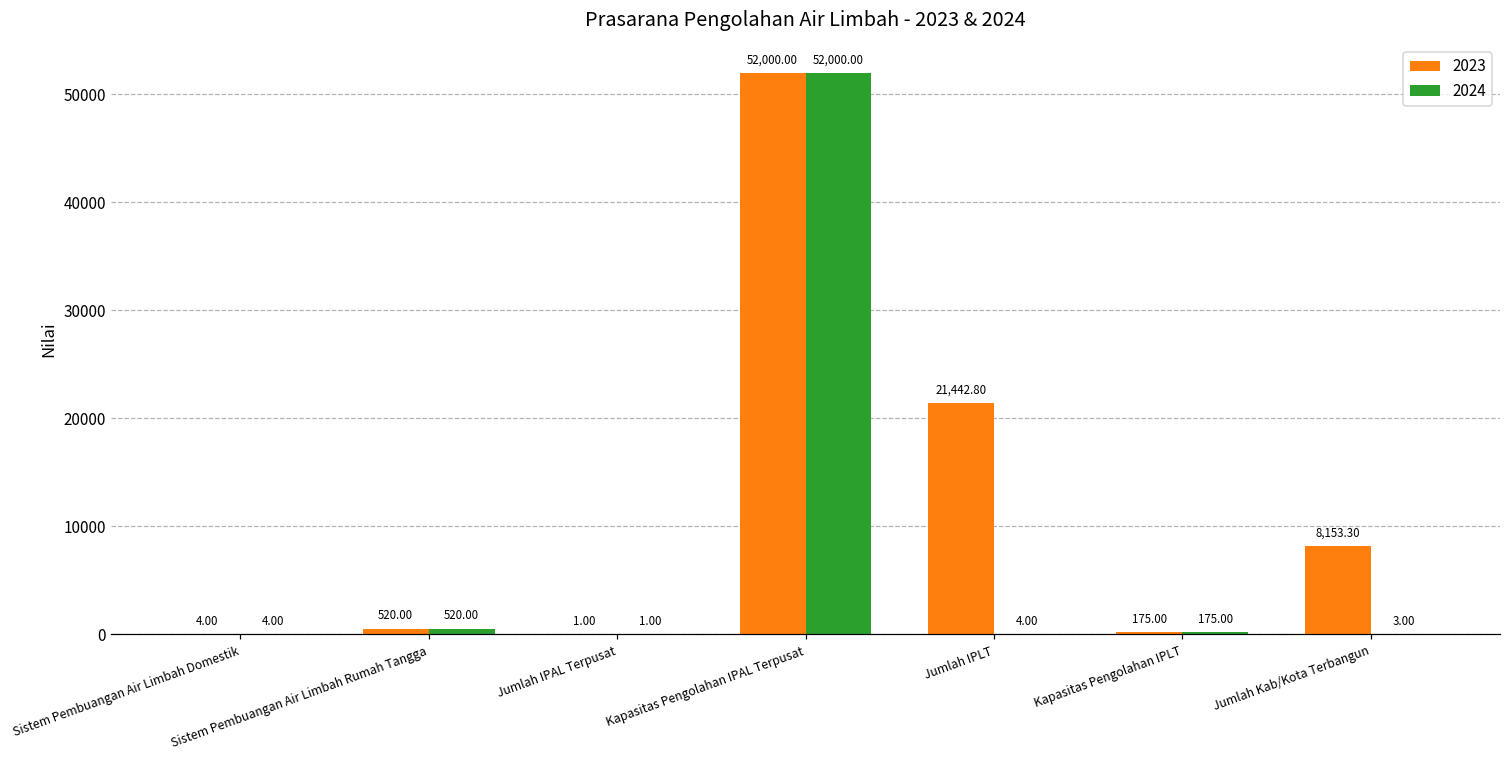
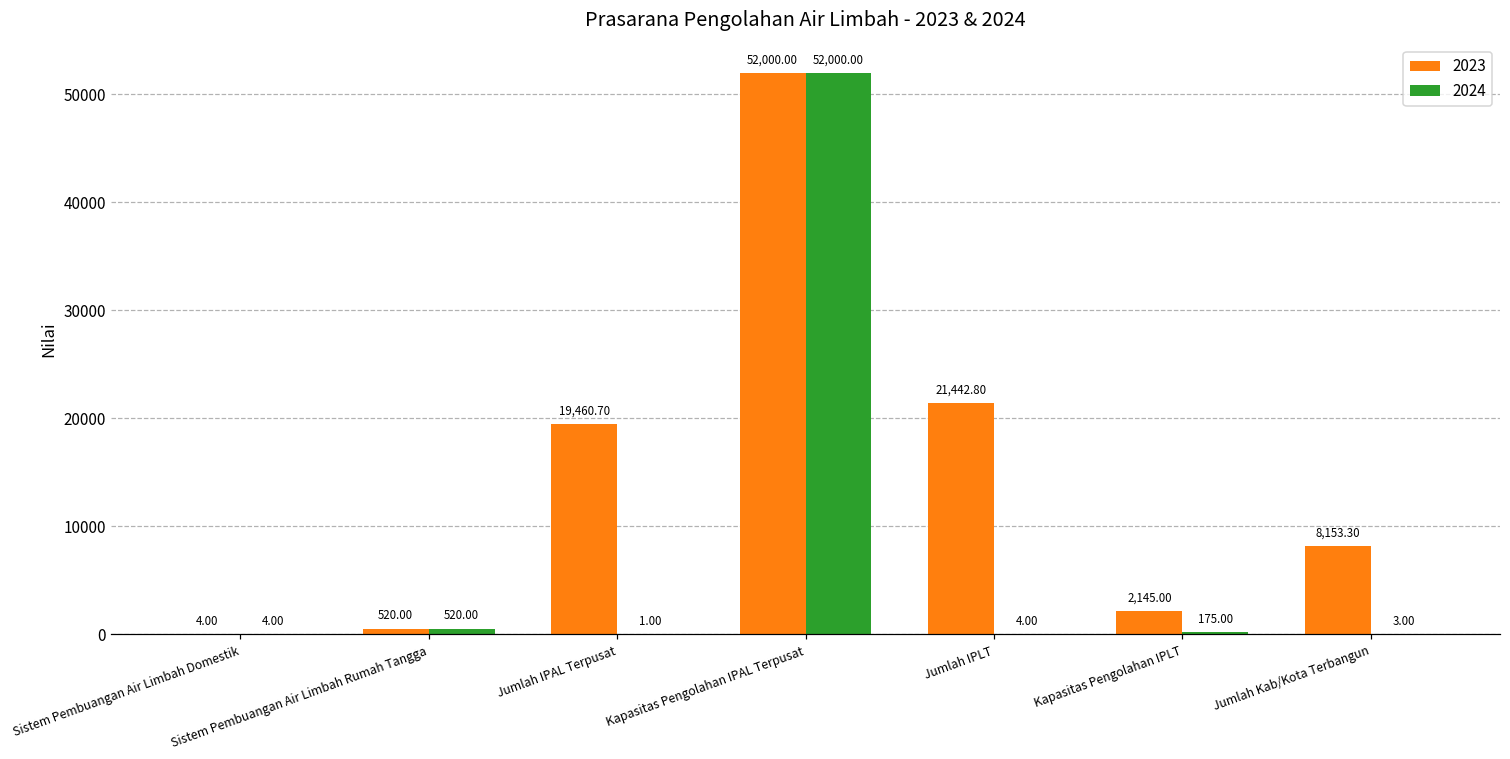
2023, Jumlah IPAL Terpusat: 1.00 -> 19,460.70
2023, Kapasitas Pengolahan IPLT: 175.00 -> 2,145.00
